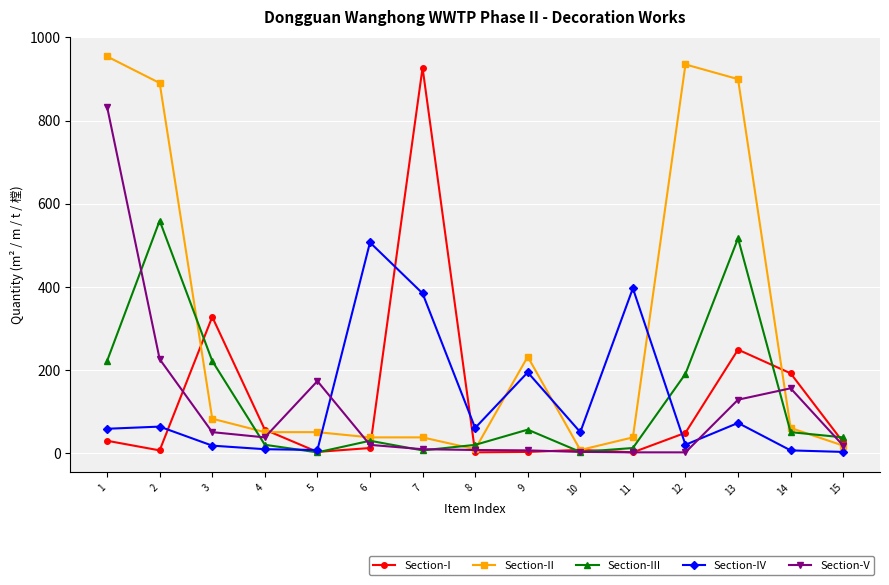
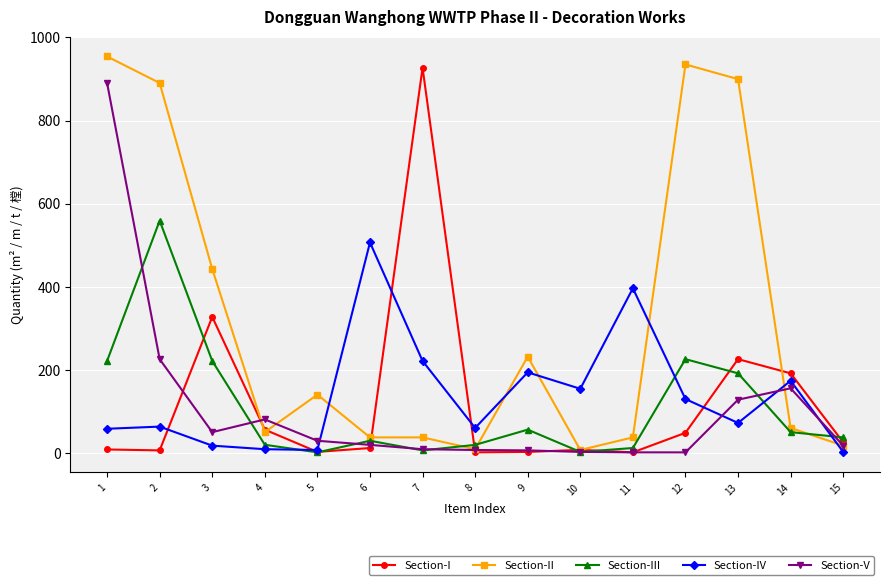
Section-I, 1: 30 -> 10
Section-V, 1: 830 -> 890
Section-II, 3: 80 -> 440
Section-V, 4: 40 -> 80
Section-II, 5: 50 -> 140
Section-V, 5: 170 -> 30
Section-IV, 7: 380 -> 220
Section-IV, 10: 50 -> 150
Section-III, 12: 190 -> 230
Section-IV, 12: 20 -> 130
Section-I, 13: 250 -> 230
Section-III, 13: 520 -> 190
Section-IV, 14: 10 -> 170
